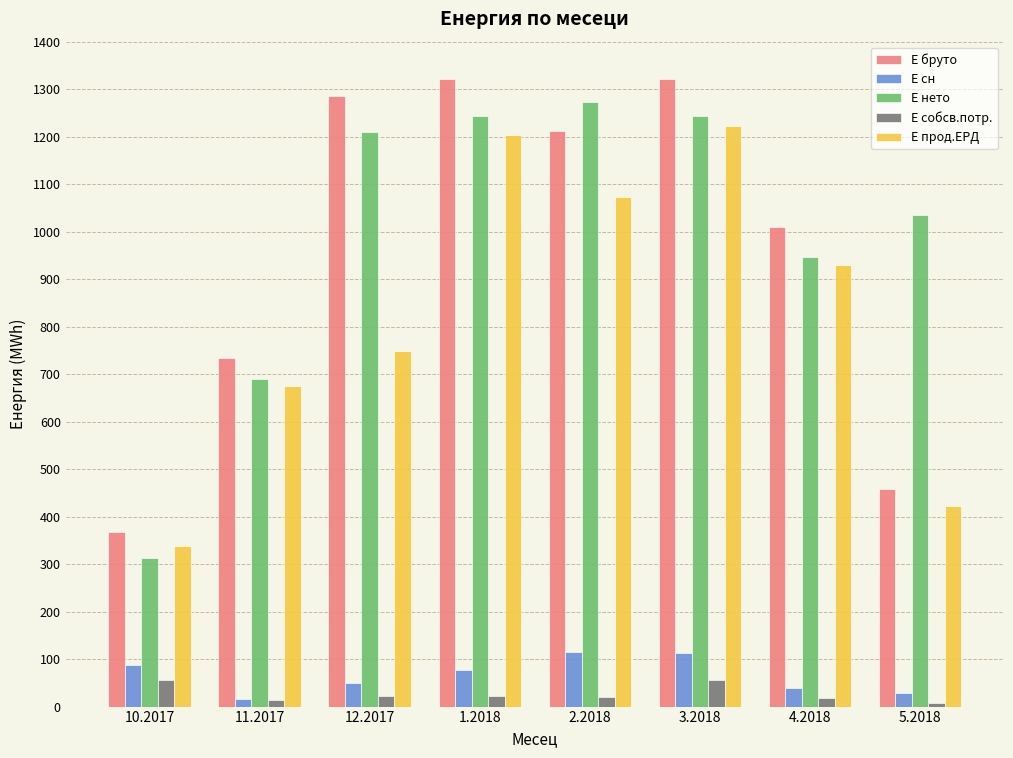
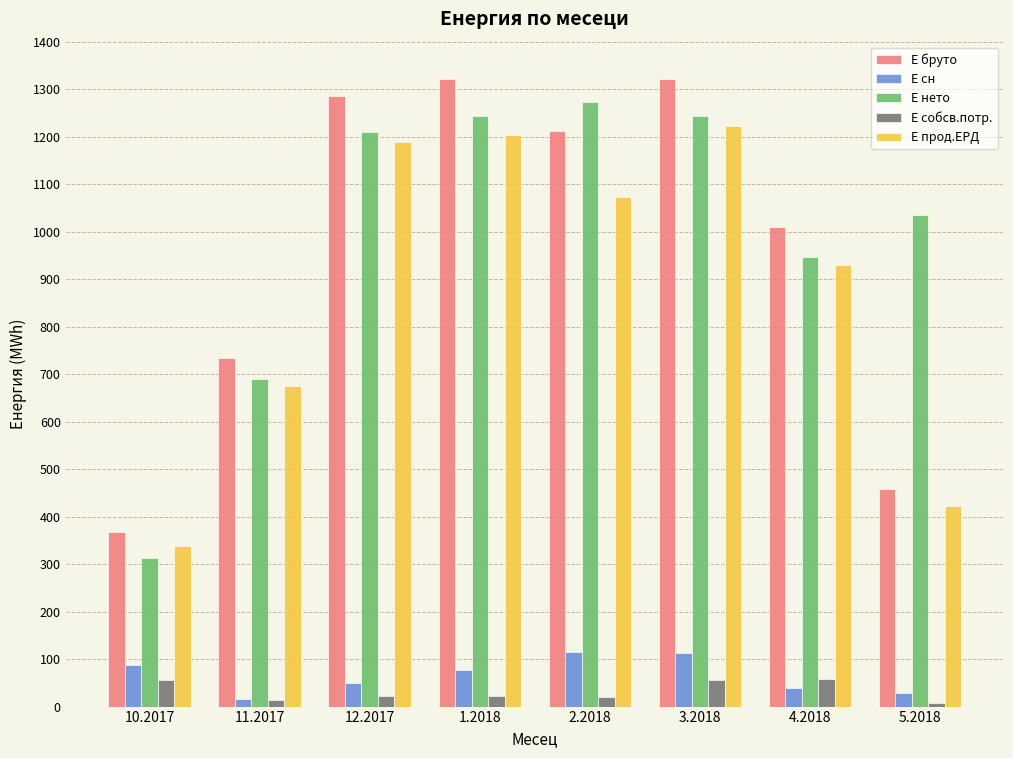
Е прод.ЕРД, 12.2017: 750 -> 1190
Е собсв.потр., 4.2018: 20 -> 60
